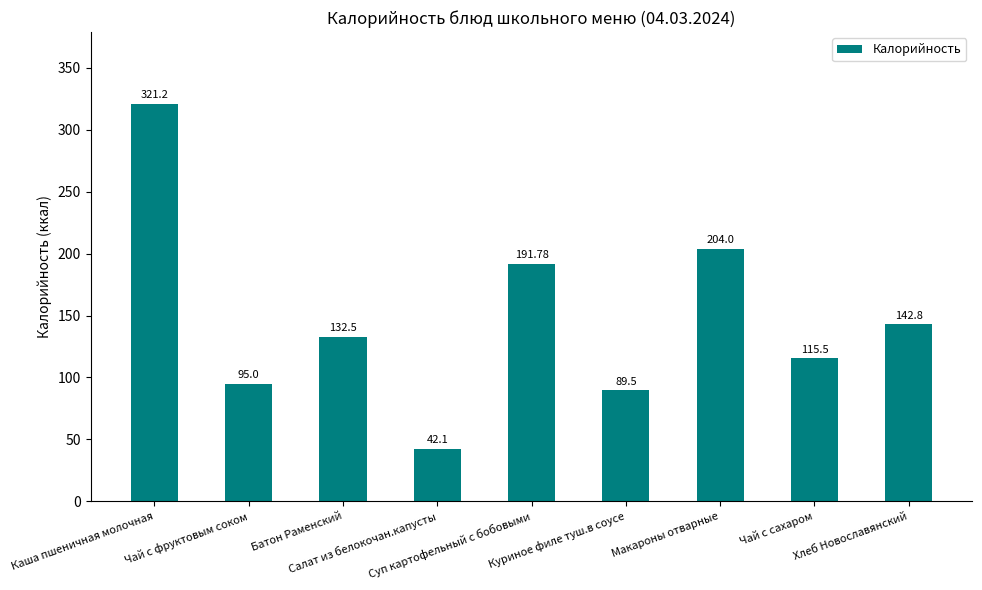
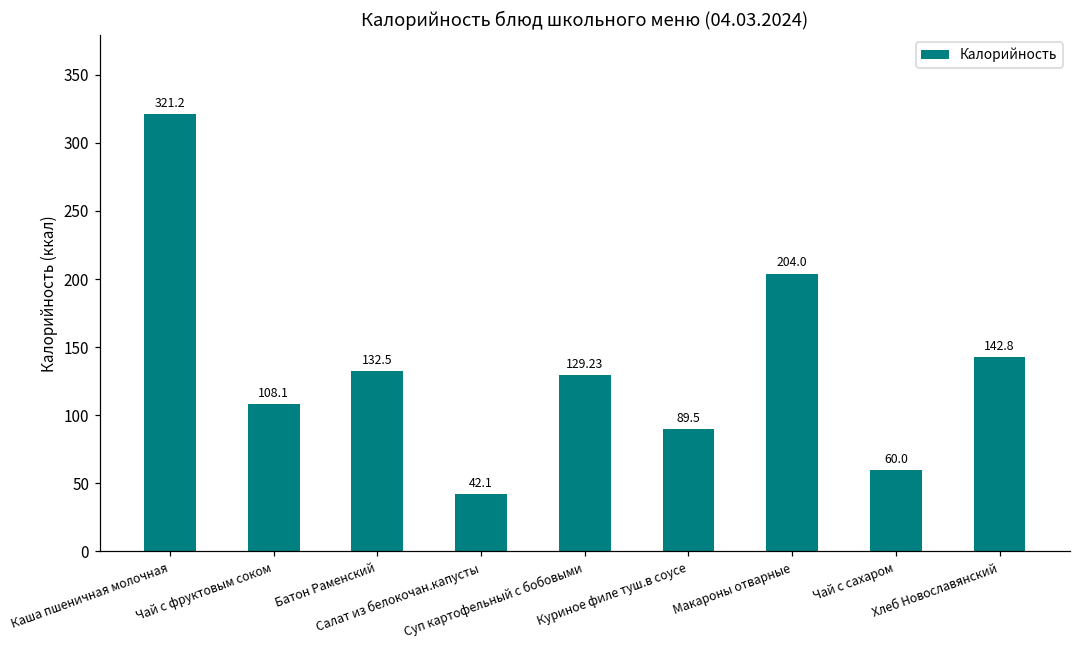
Чай с фруктовым соком: 95.0 -> 108.1
Суп картофельный с бобовыми: 191.78 -> 129.23
Чай с сахаром: 115.5 -> 60.0
